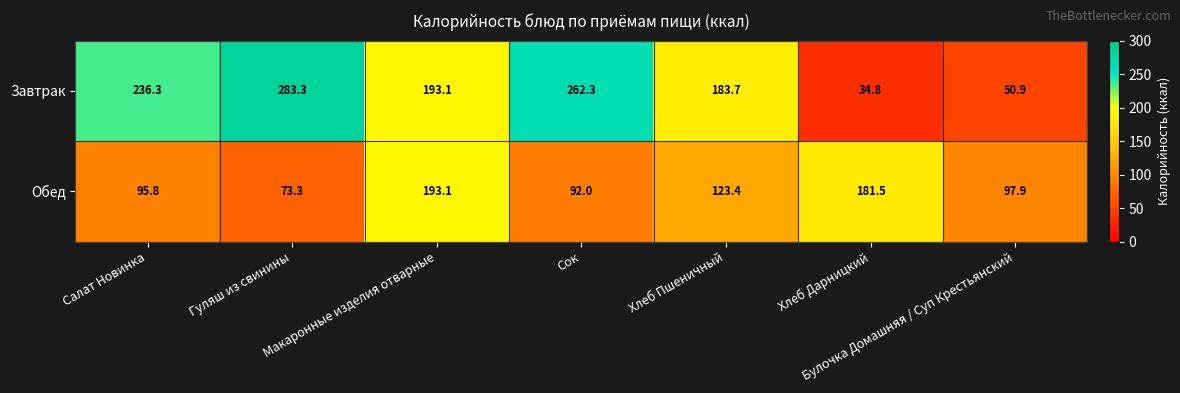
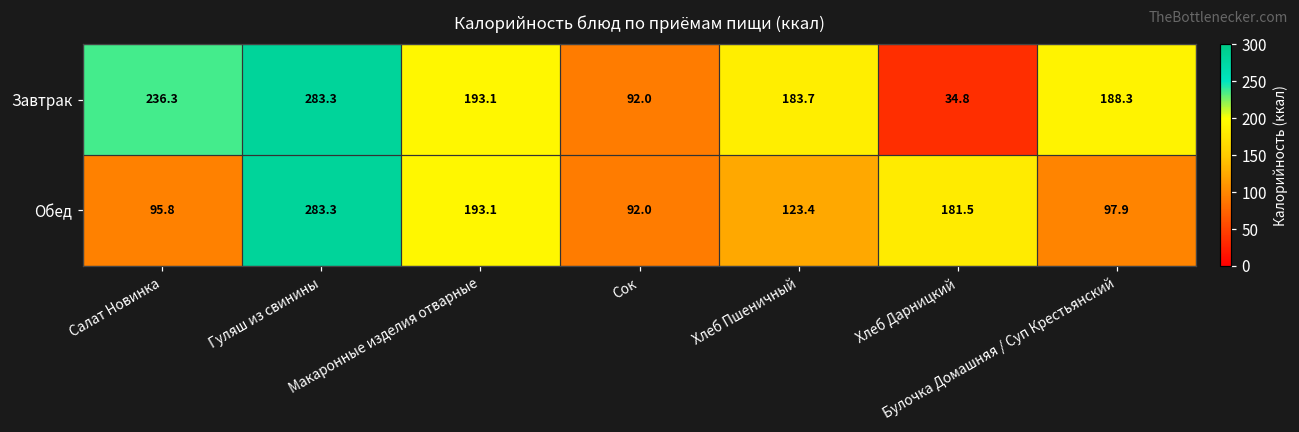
Завтрак, Сок: 262.3 -> 92.0
Завтрак, Булочка Домашняя / Суп Крестьянский: 50.9 -> 188.3
Обед, Гуляш из свинины: 73.3 -> 283.3
